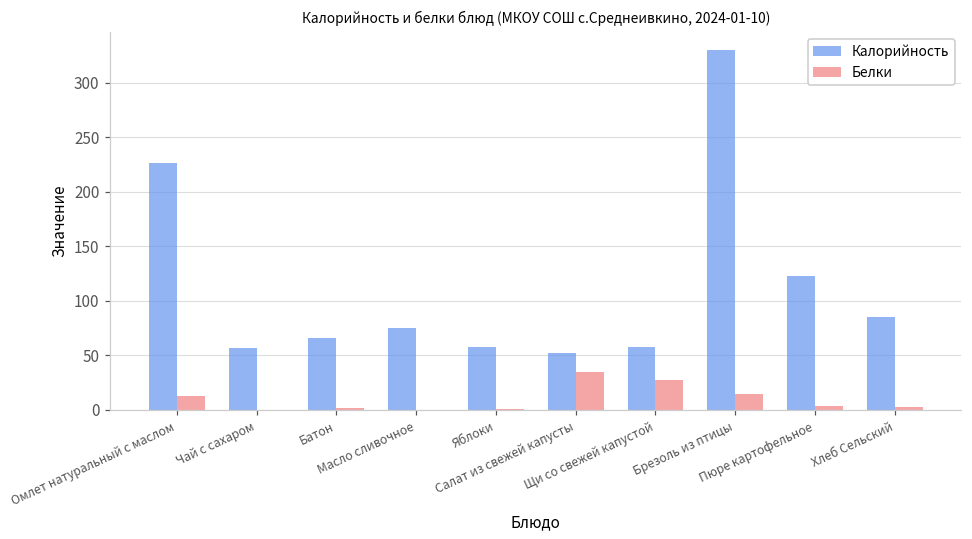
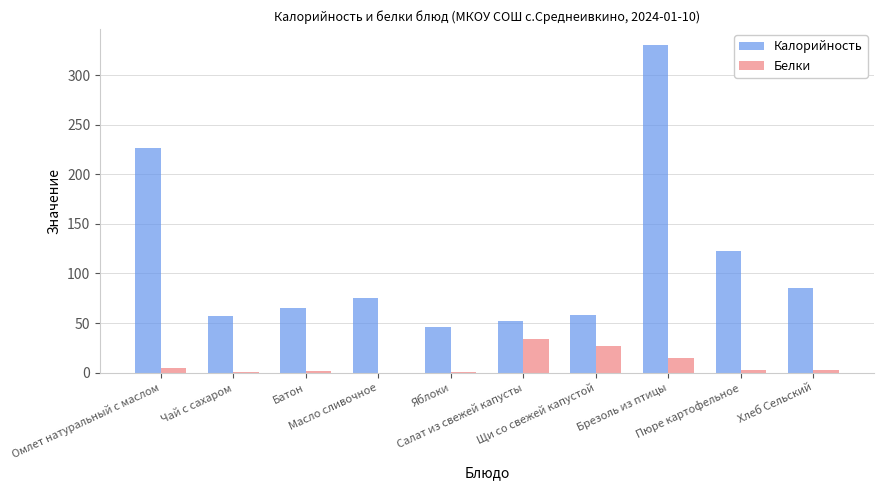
Белки, Омлет натуральный с маслом: 10 -> 0
Калорийность, Яблоки: 60 -> 50
